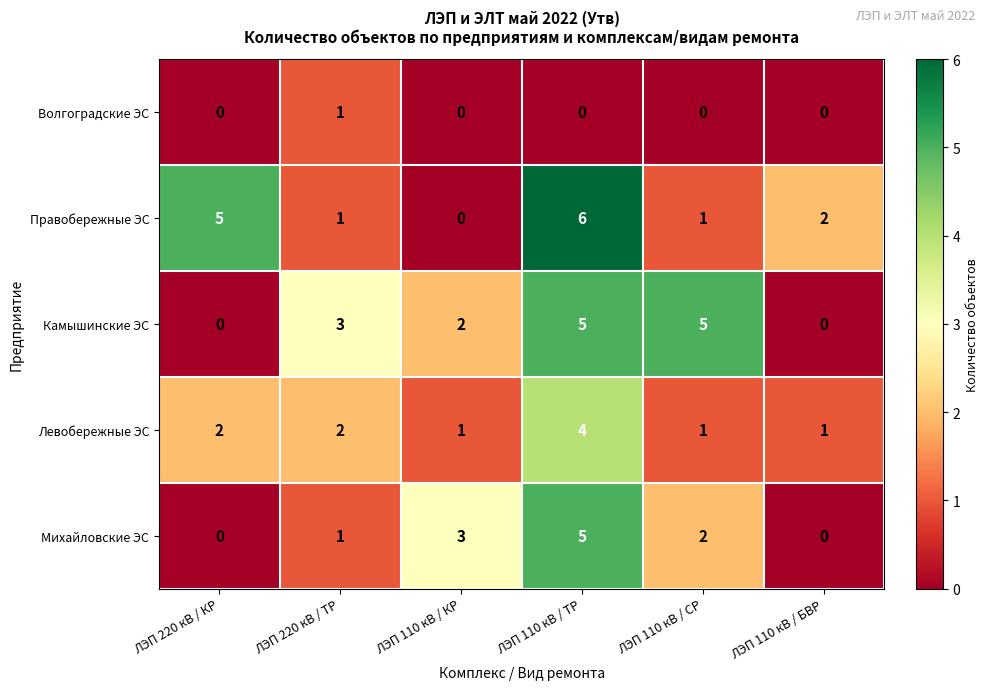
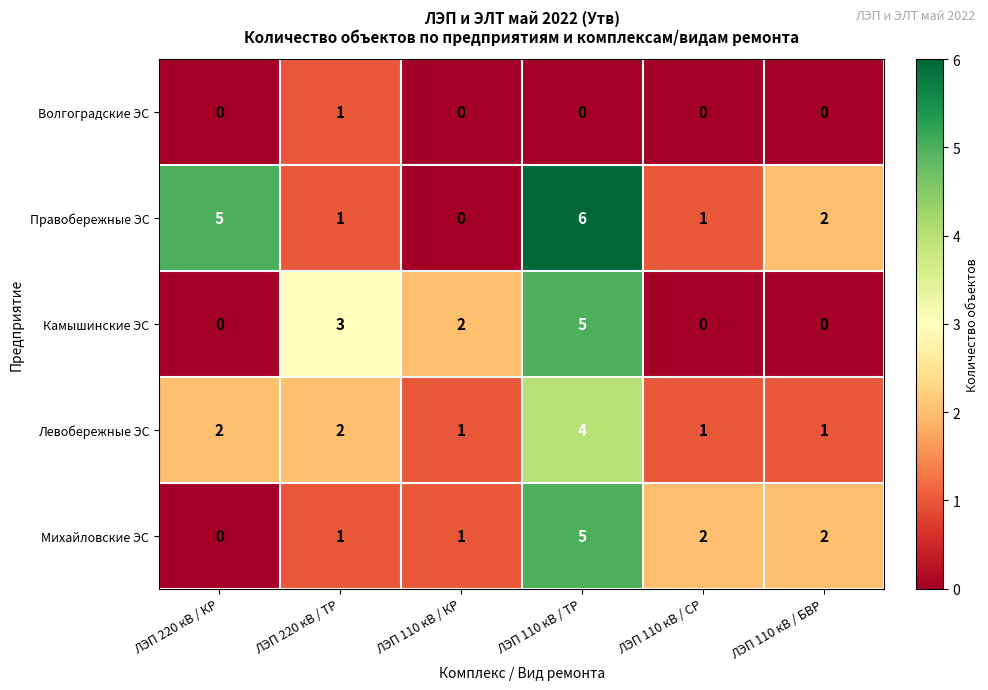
Камышинские ЭС, ЛЭП 110 кВ / СР: 5 -> 0
Михайловские ЭС, ЛЭП 110 кВ / КР: 3 -> 1
Михайловские ЭС, ЛЭП 110 кВ / БВР: 0 -> 2
